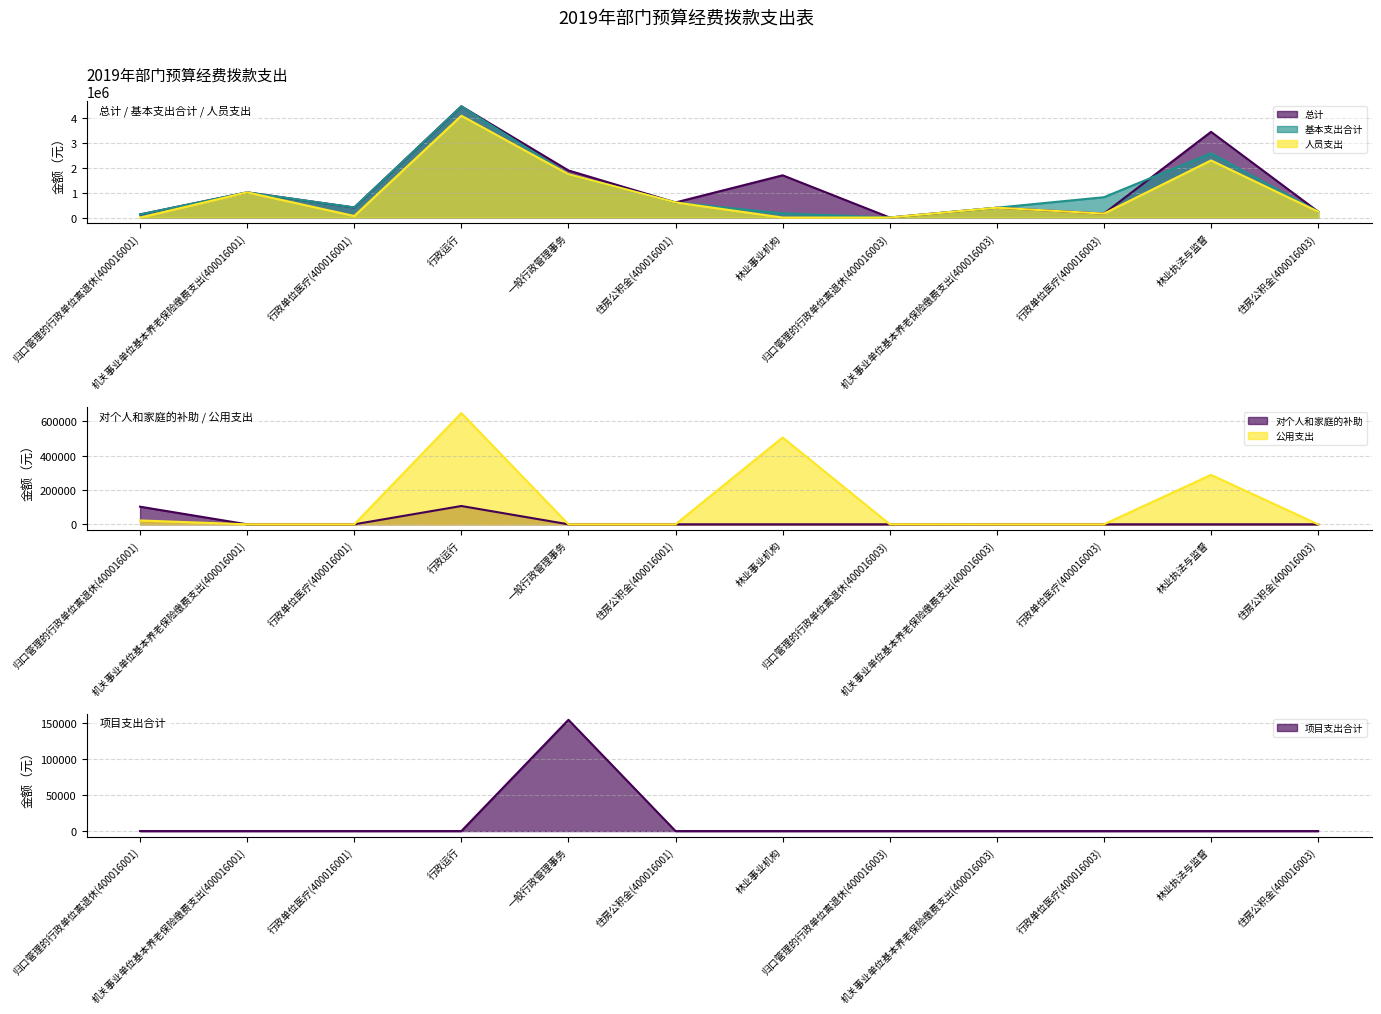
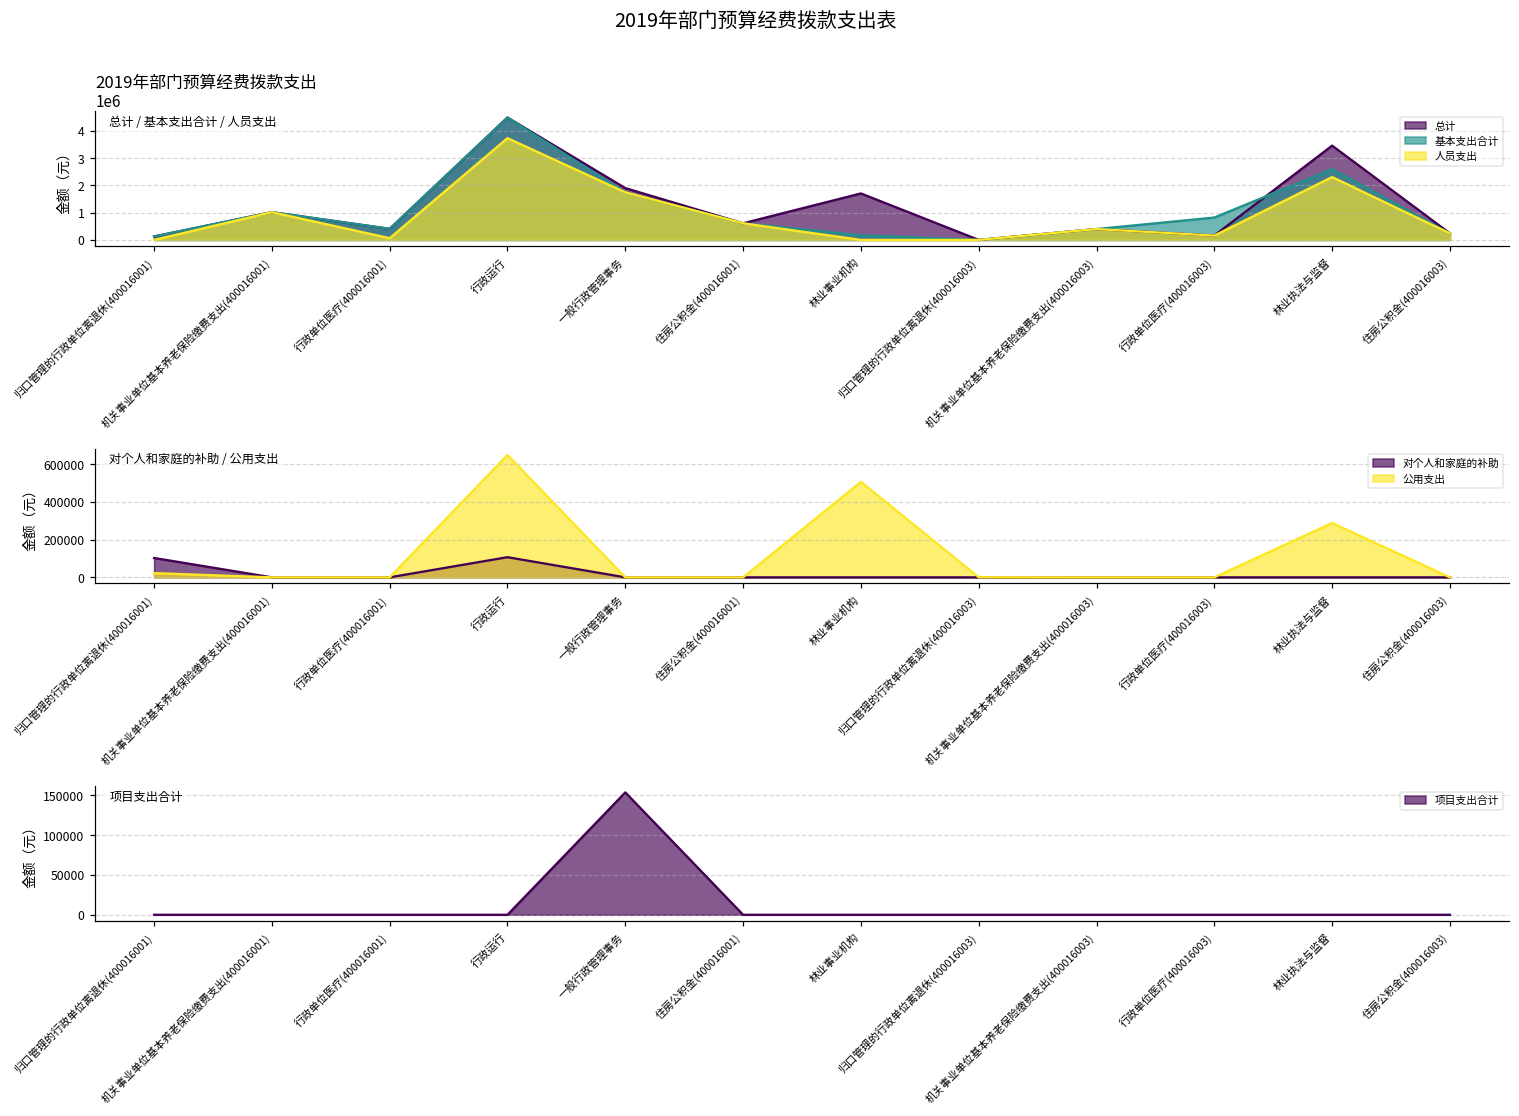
2019年部门预算经费拨款支出, 人员支出, 行政运行: 4100000 -> 3700000
